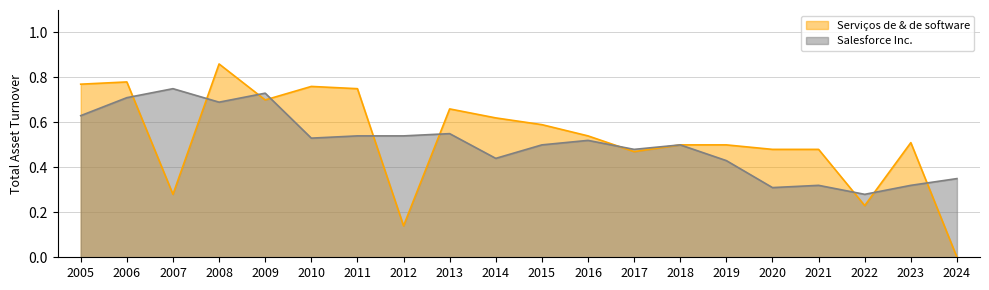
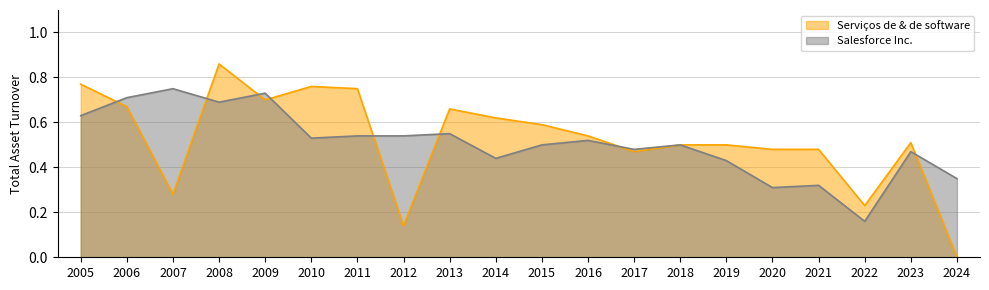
Serviços de & de software, 2006: 0.78 -> 0.67
Salesforce Inc., 2022: 0.28 -> 0.16
Salesforce Inc., 2023: 0.32 -> 0.47
